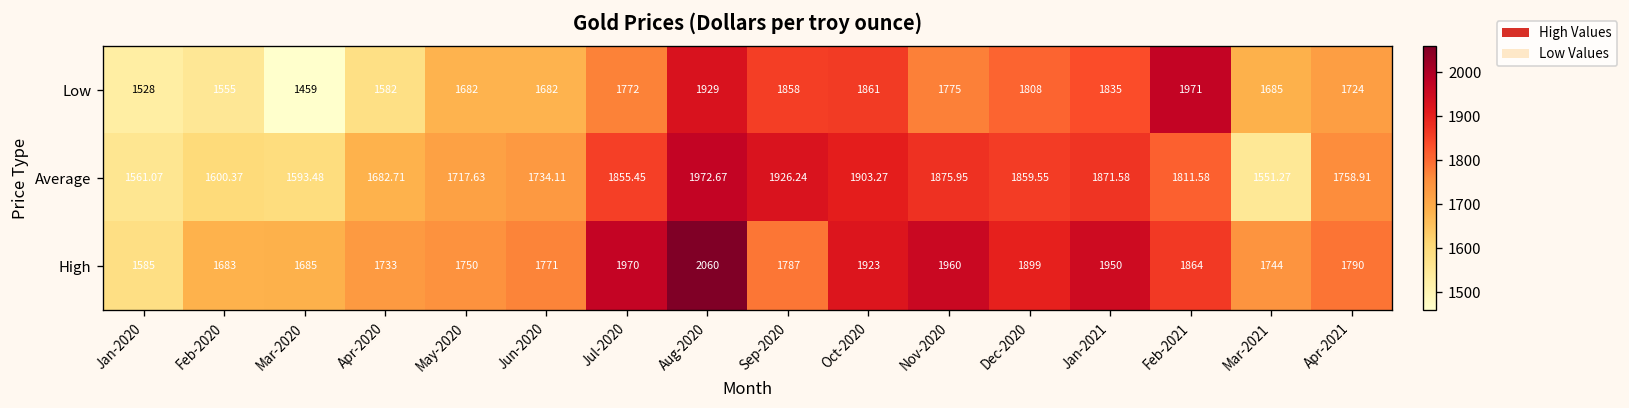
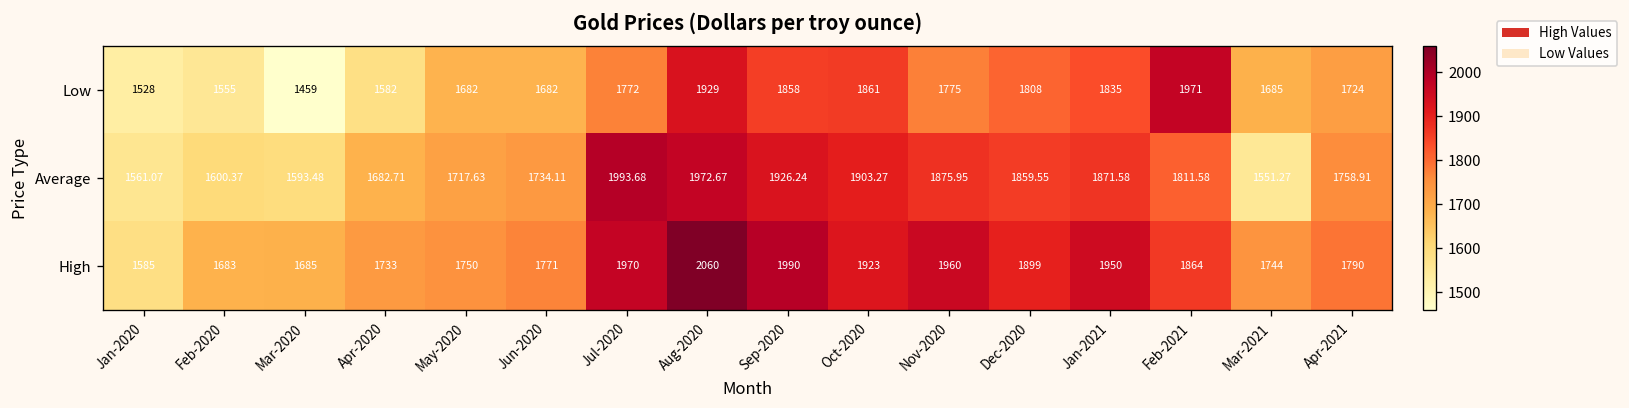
Average, Jul-2020: 1855.45 -> 1993.68
High, Sep-2020: 1787 -> 1990
